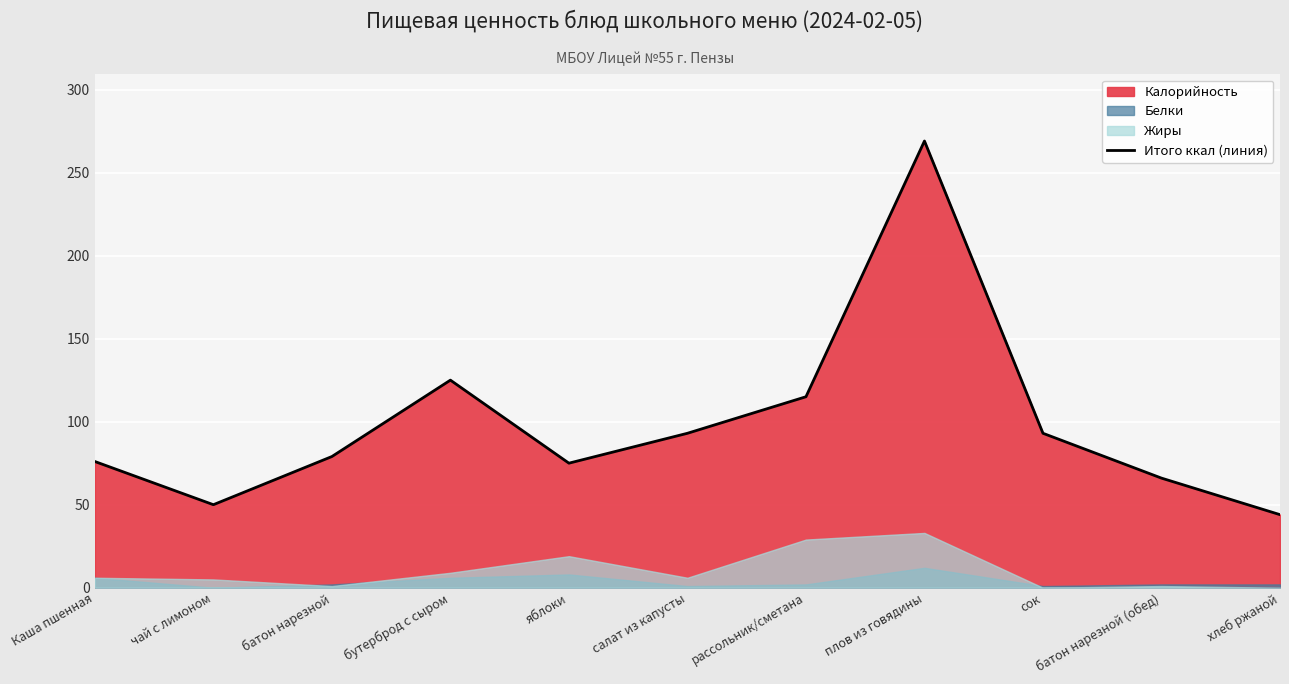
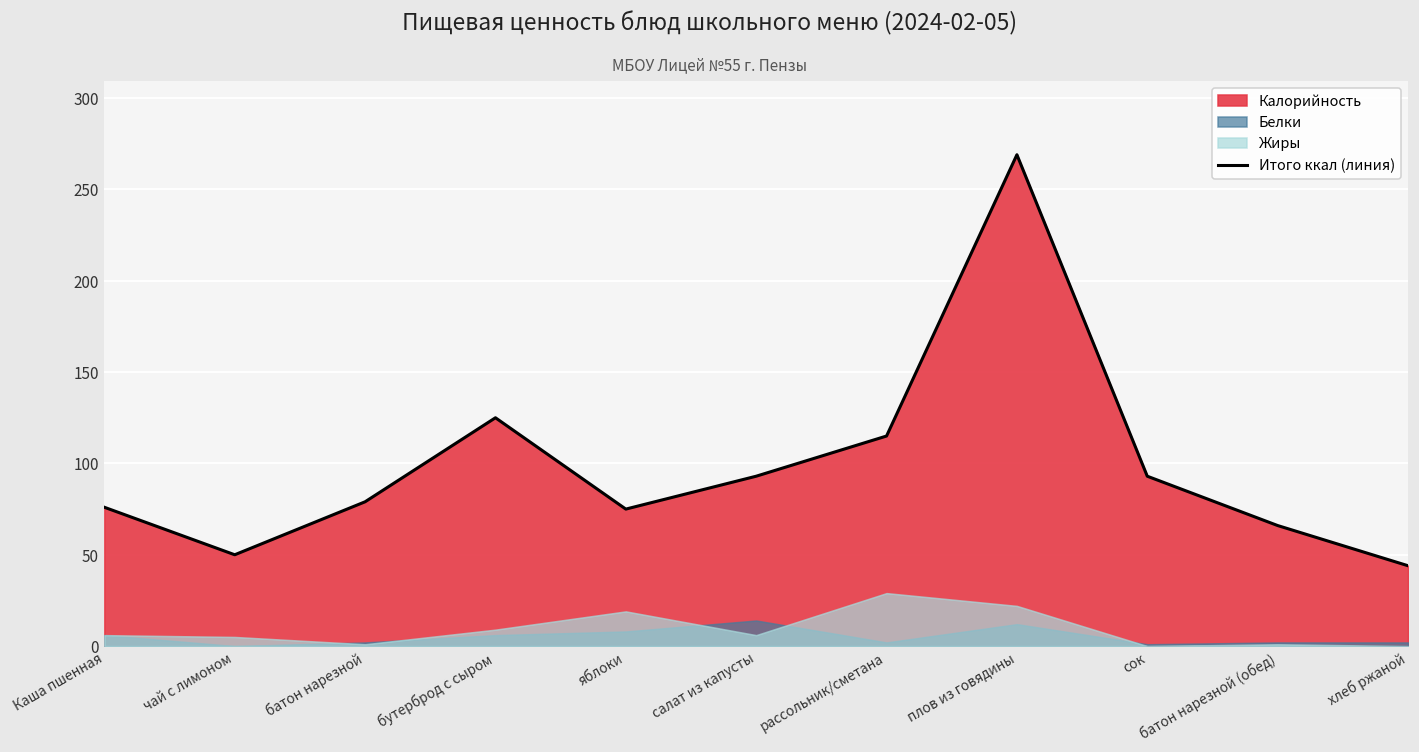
Белки, салат из капусты: 1 -> 14
Жиры, плов из говядины: 33 -> 22
